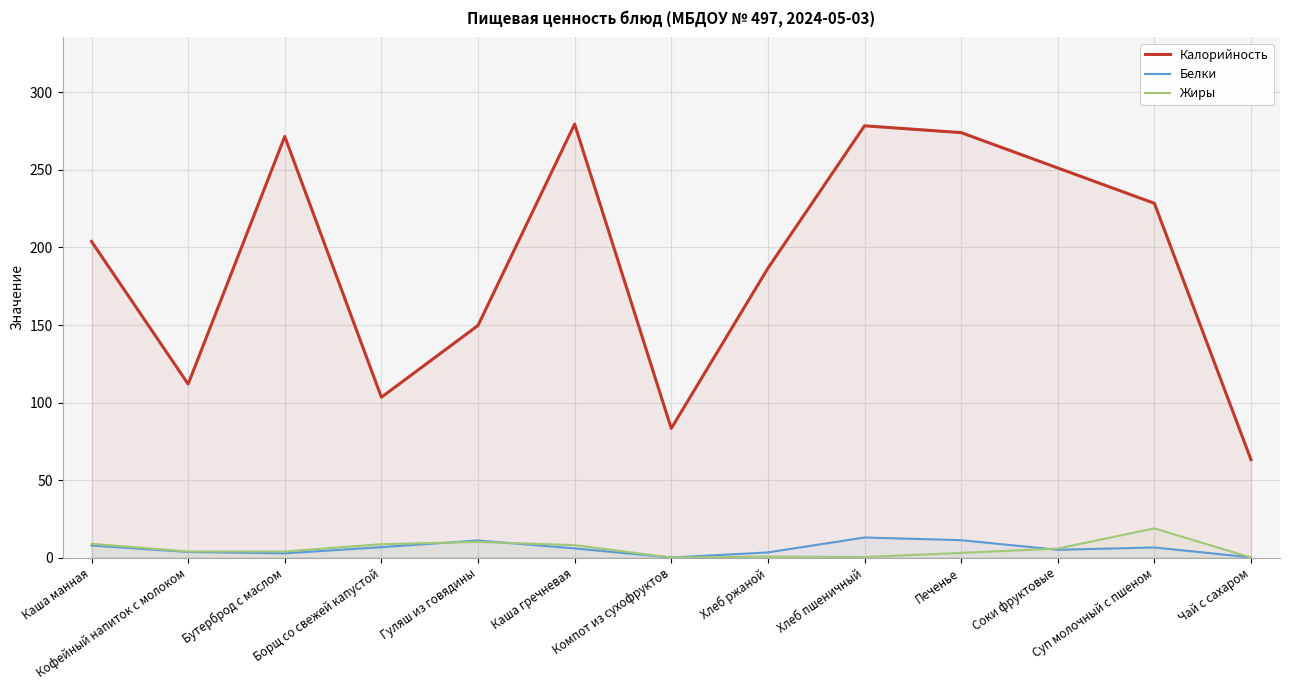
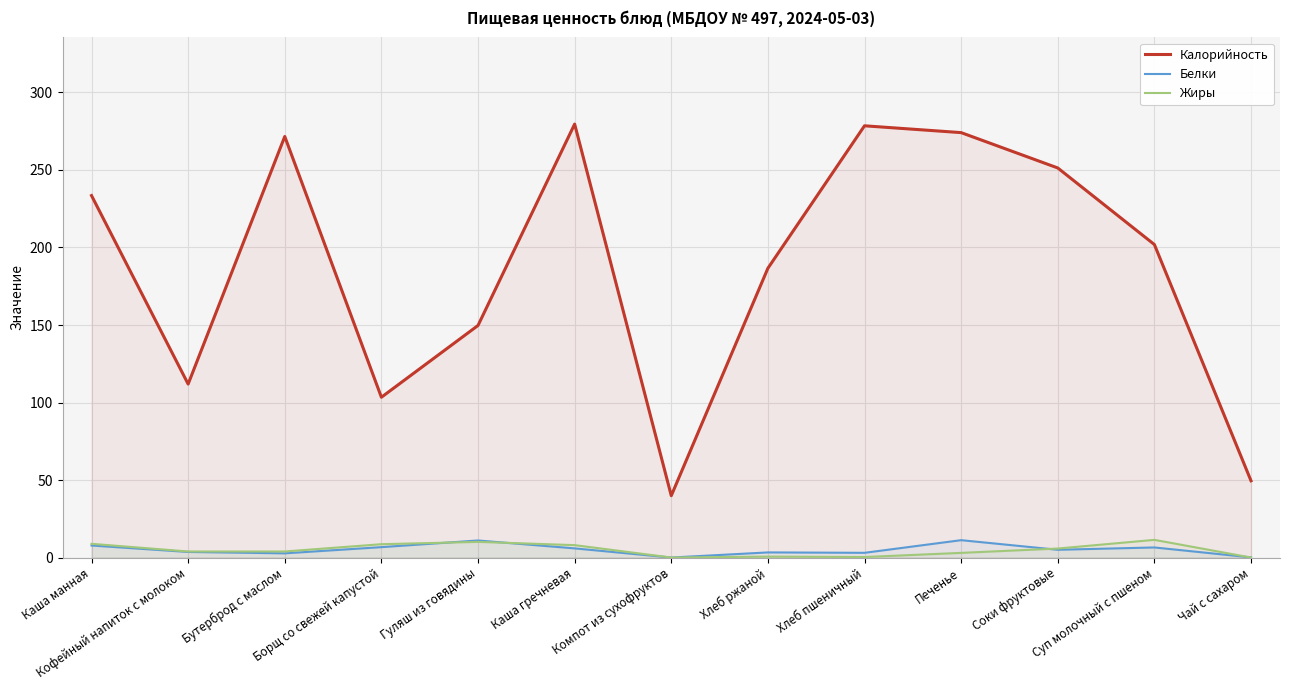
Калорийность, Каша манная: 204 -> 234
Калорийность, Компот из сухофруктов: 83 -> 40
Белки, Хлеб пшеничный: 13 -> 3
Калорийность, Суп молочный с пшеном: 229 -> 202
Жиры, Суп молочный с пшеном: 19 -> 11
Калорийность, Чай с сахаром: 63 -> 50
